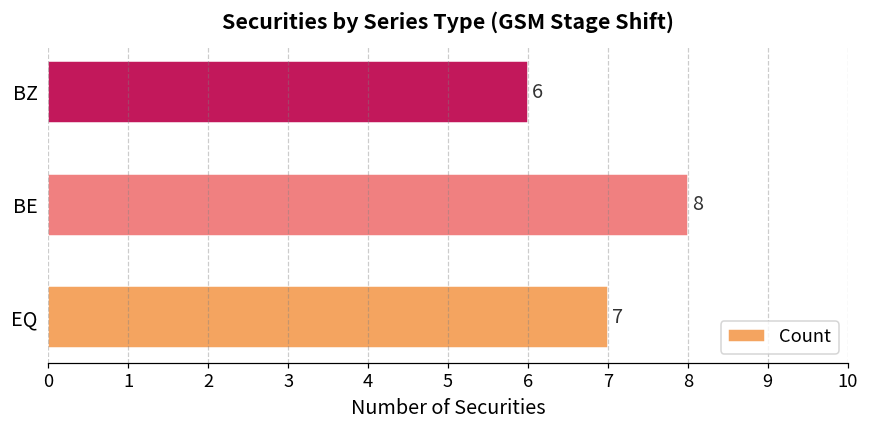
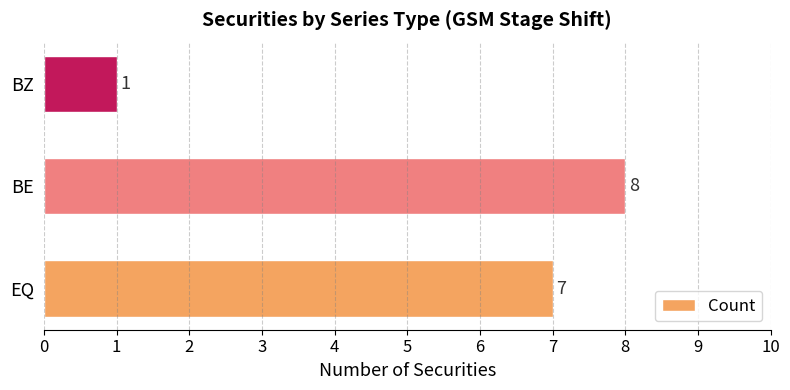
BZ: 6 -> 1
